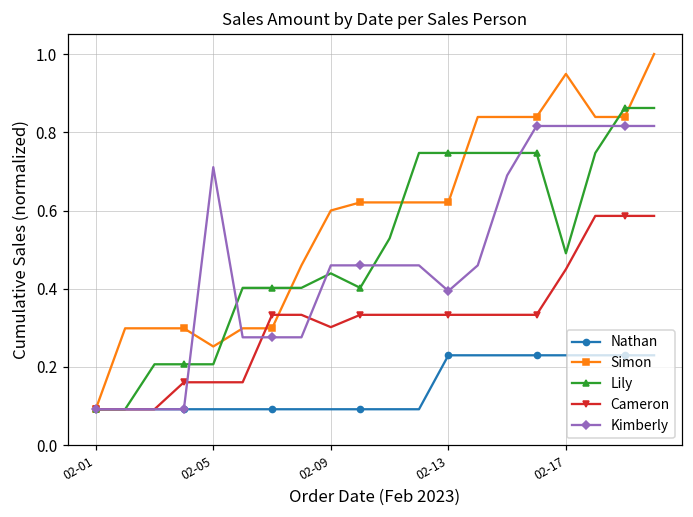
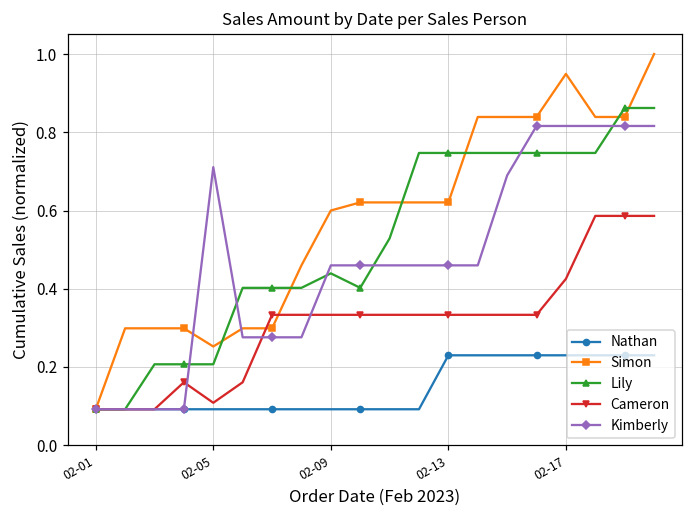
Cameron, 02-05: 0.16 -> 0.11
Cameron, 02-09: 0.30 -> 0.33
Kimberly, 02-13: 0.39 -> 0.46
Lily, 02-17: 0.49 -> 0.75
Cameron, 02-17: 0.45 -> 0.43
